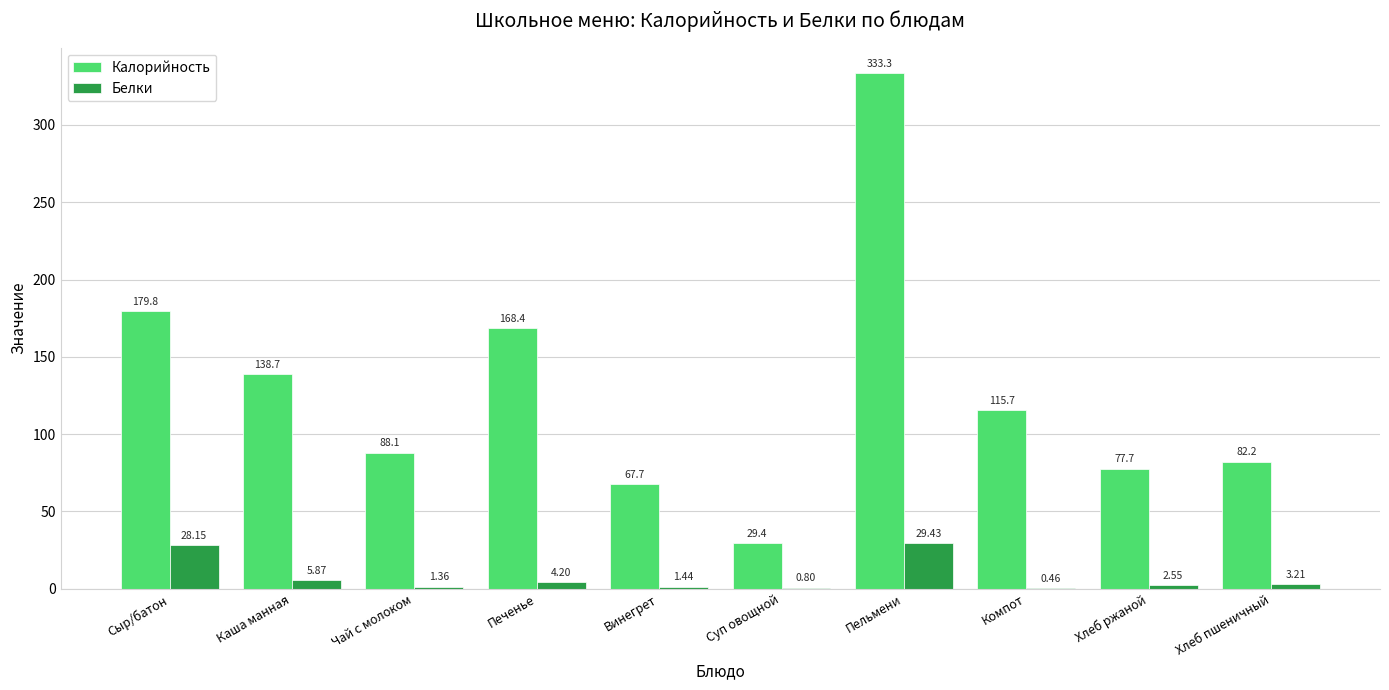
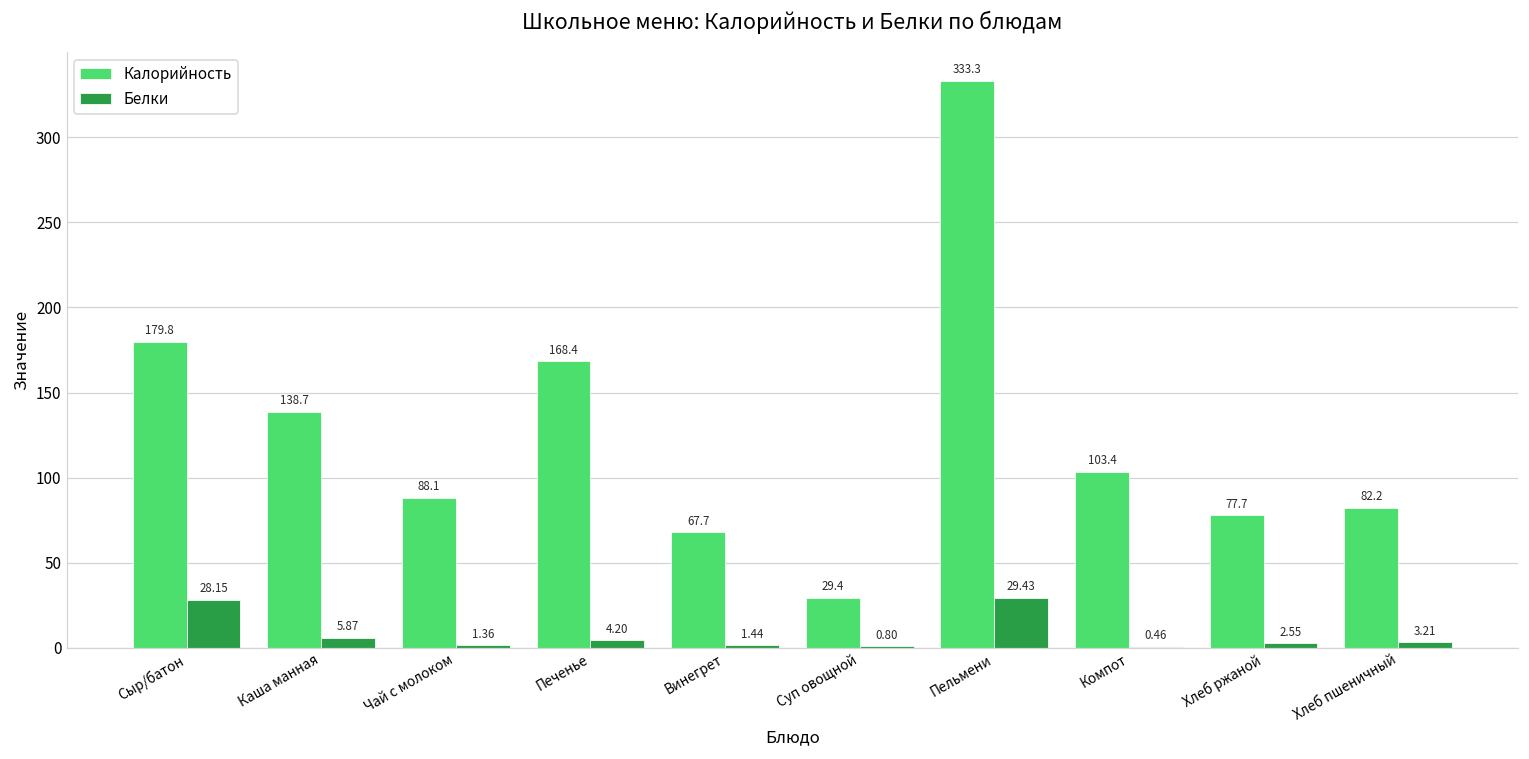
Калорийность, Компот: 115.7 -> 103.4
